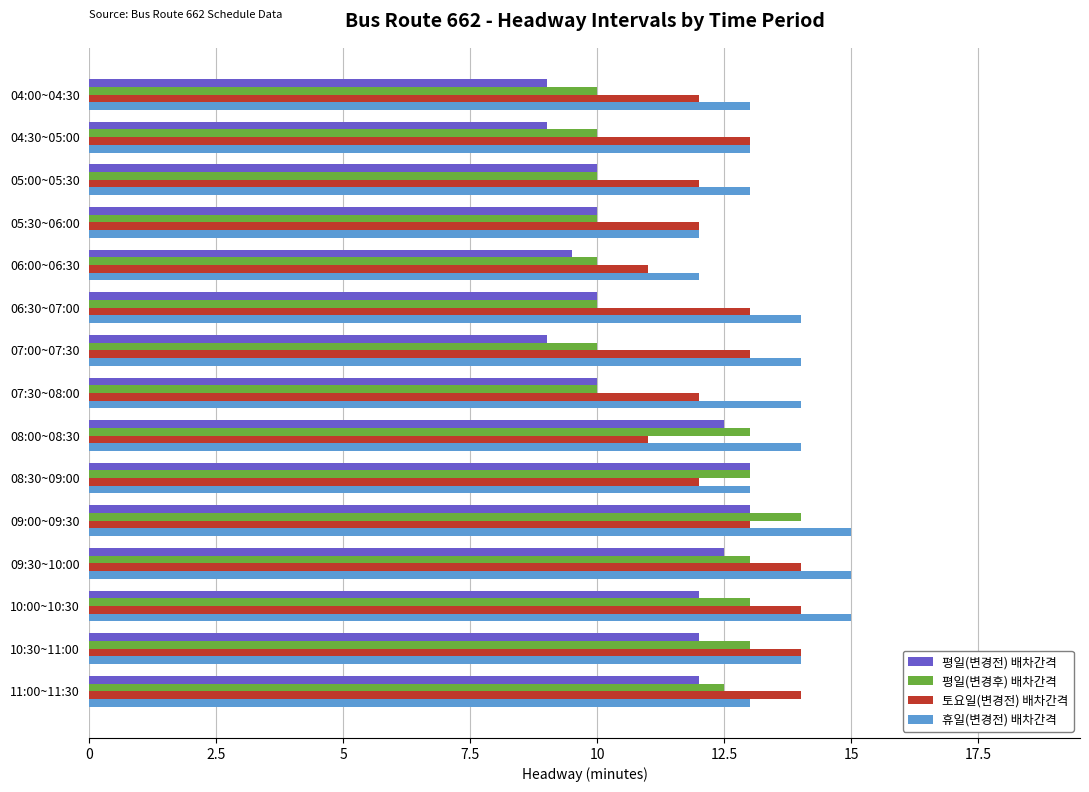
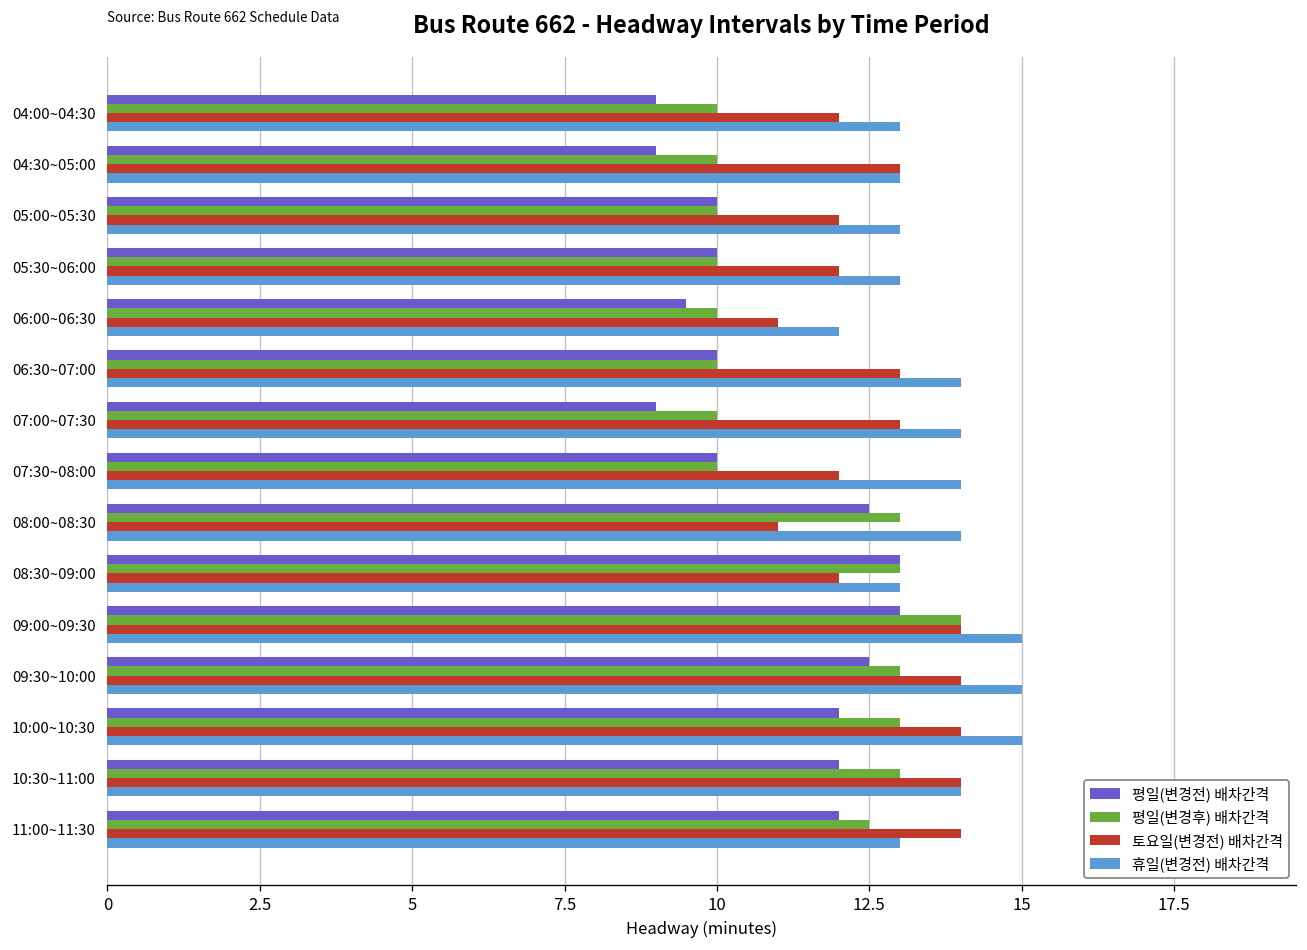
휴일(변경전) 배차간격, 05:30~06:00: 12 -> 13
토요일(변경전) 배차간격, 09:00~09:30: 13 -> 14
